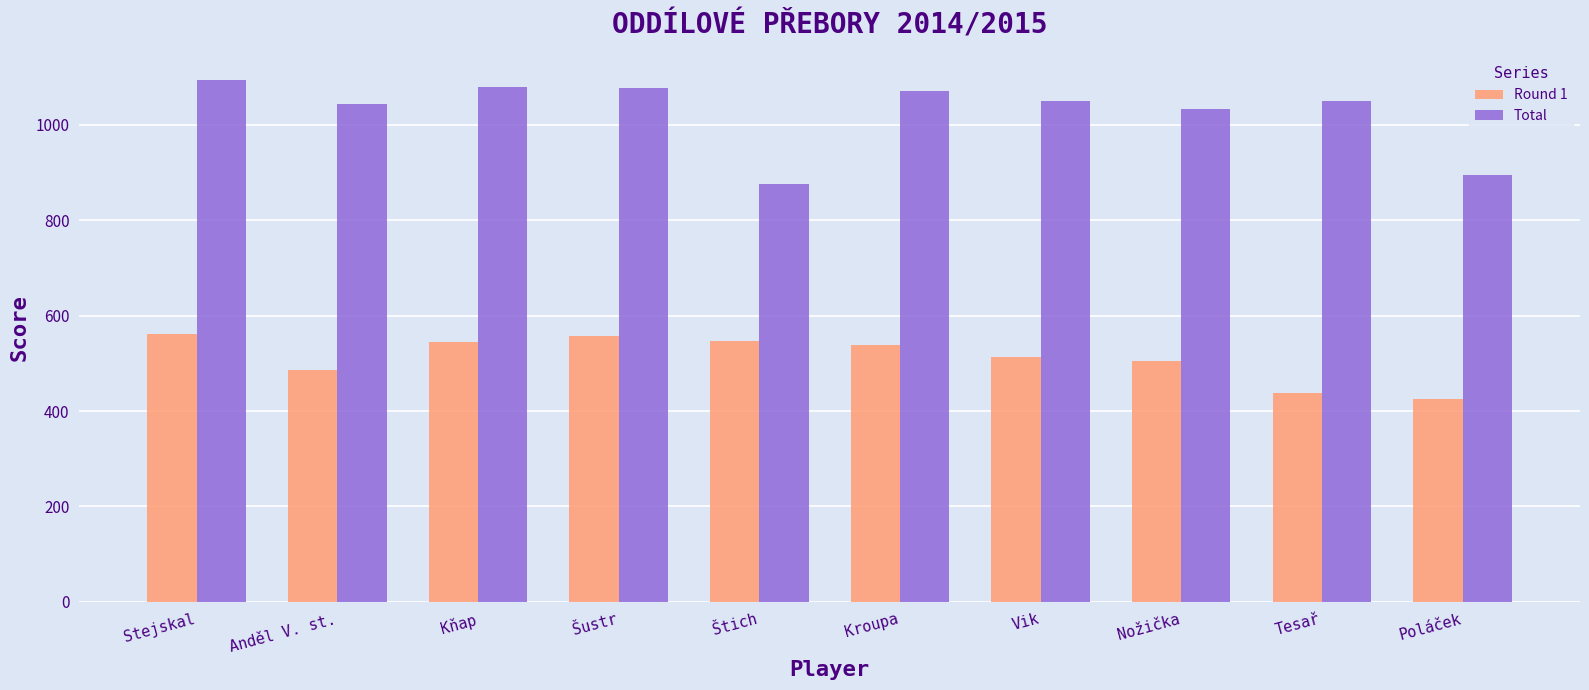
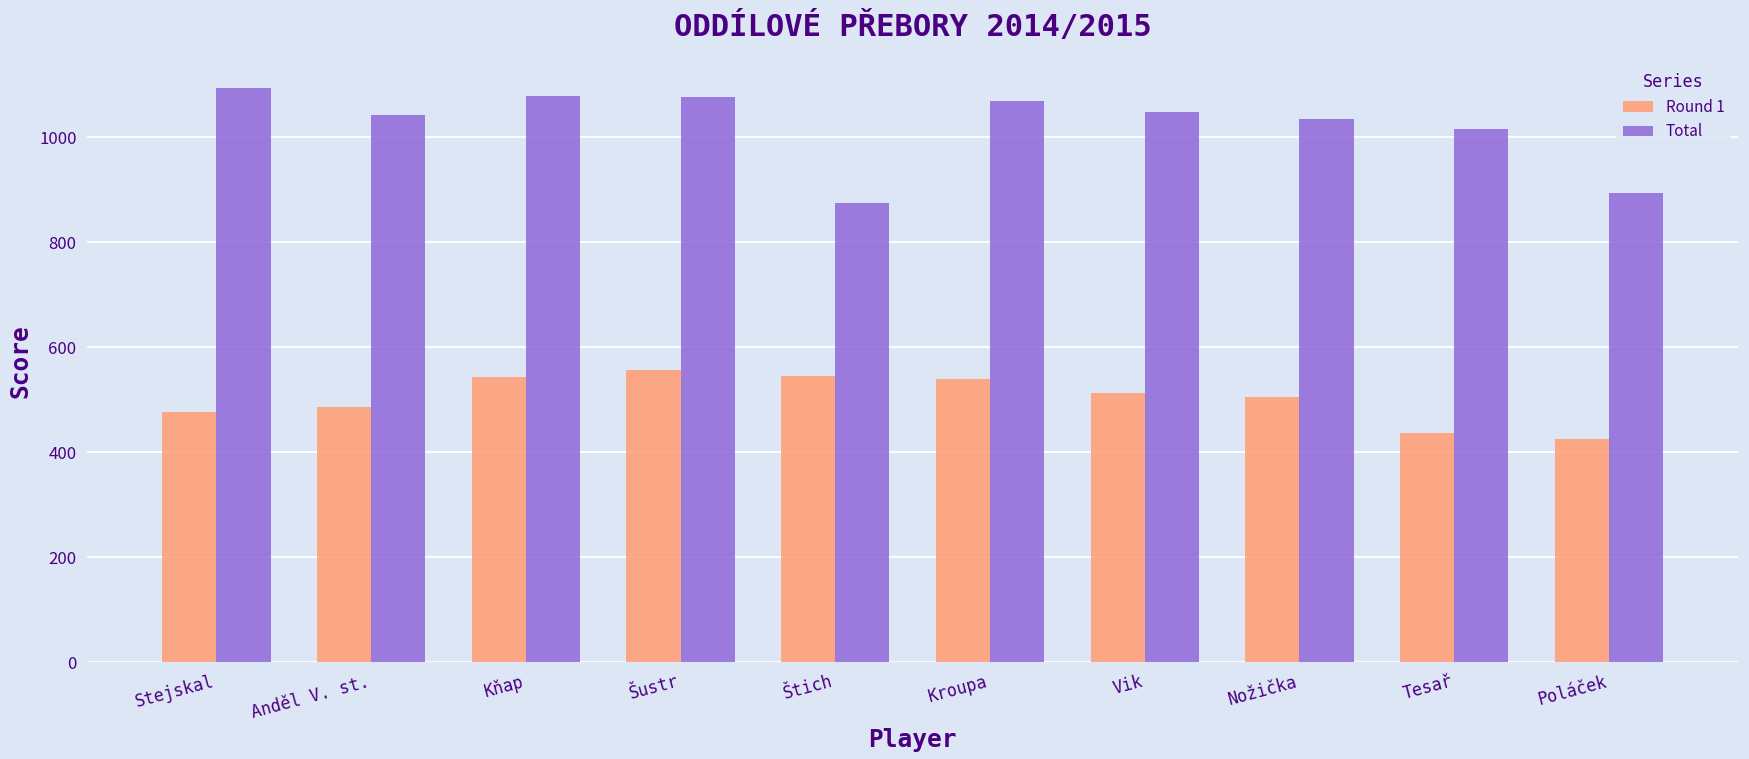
Round 1, Stejskal: 560 -> 480
Total, Tesař: 1050 -> 1020
